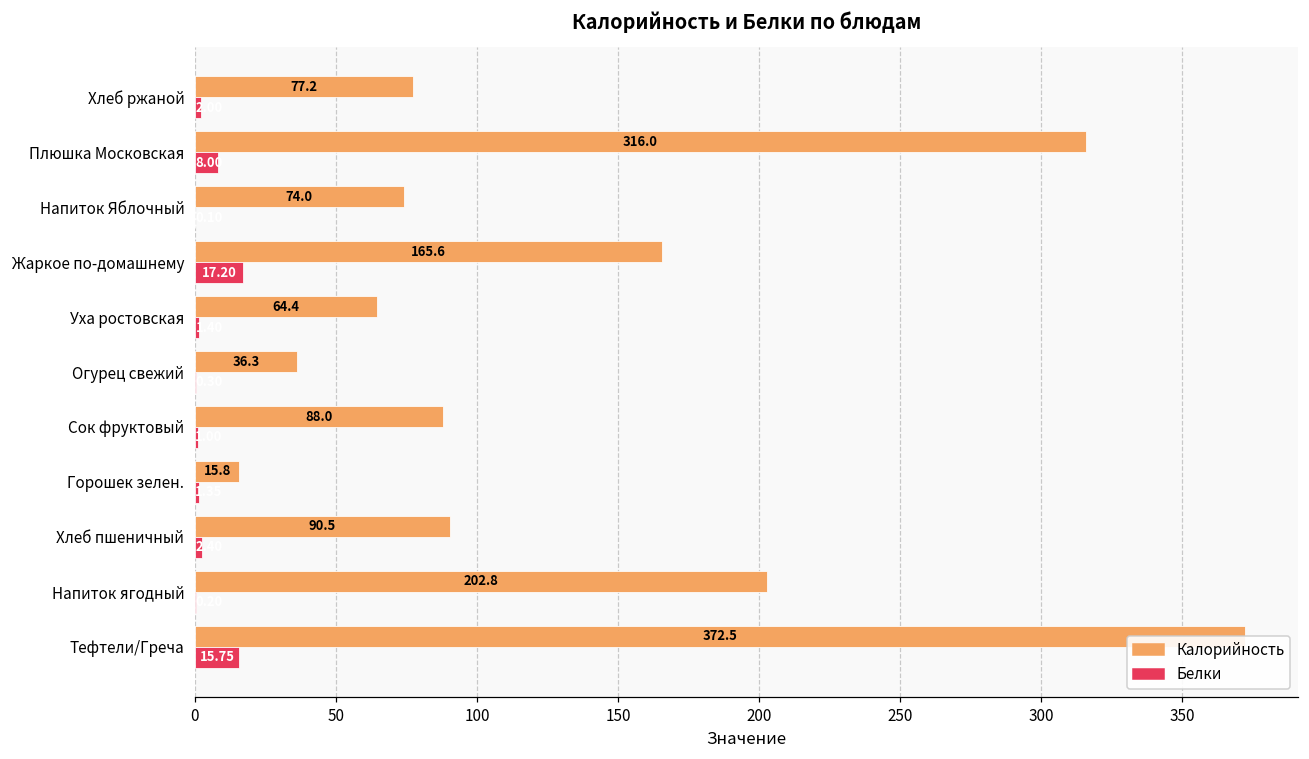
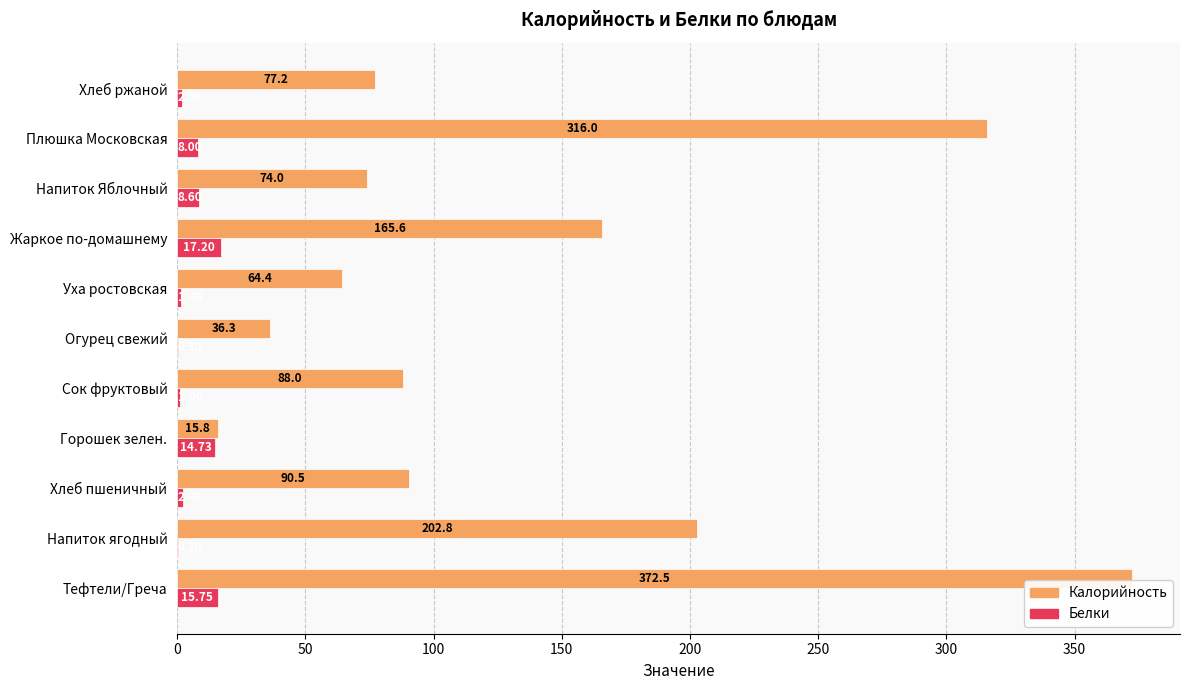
Белки, Напиток Яблочный: 0 -> 9
Белки, Горошек зелен.: 1 -> 15
